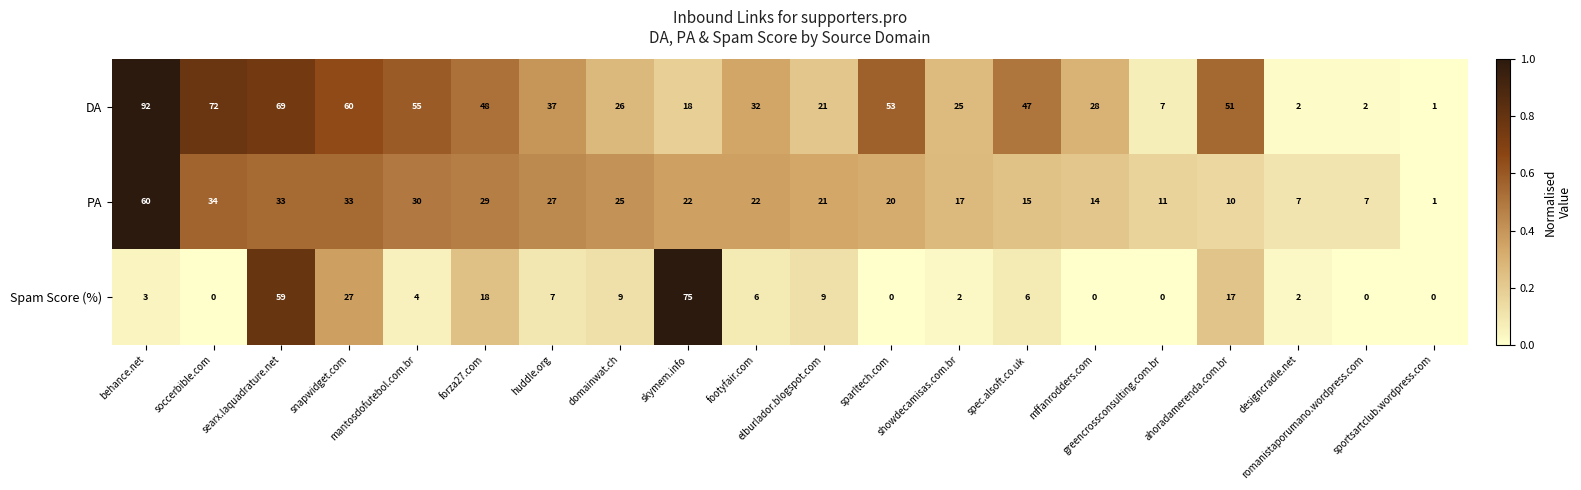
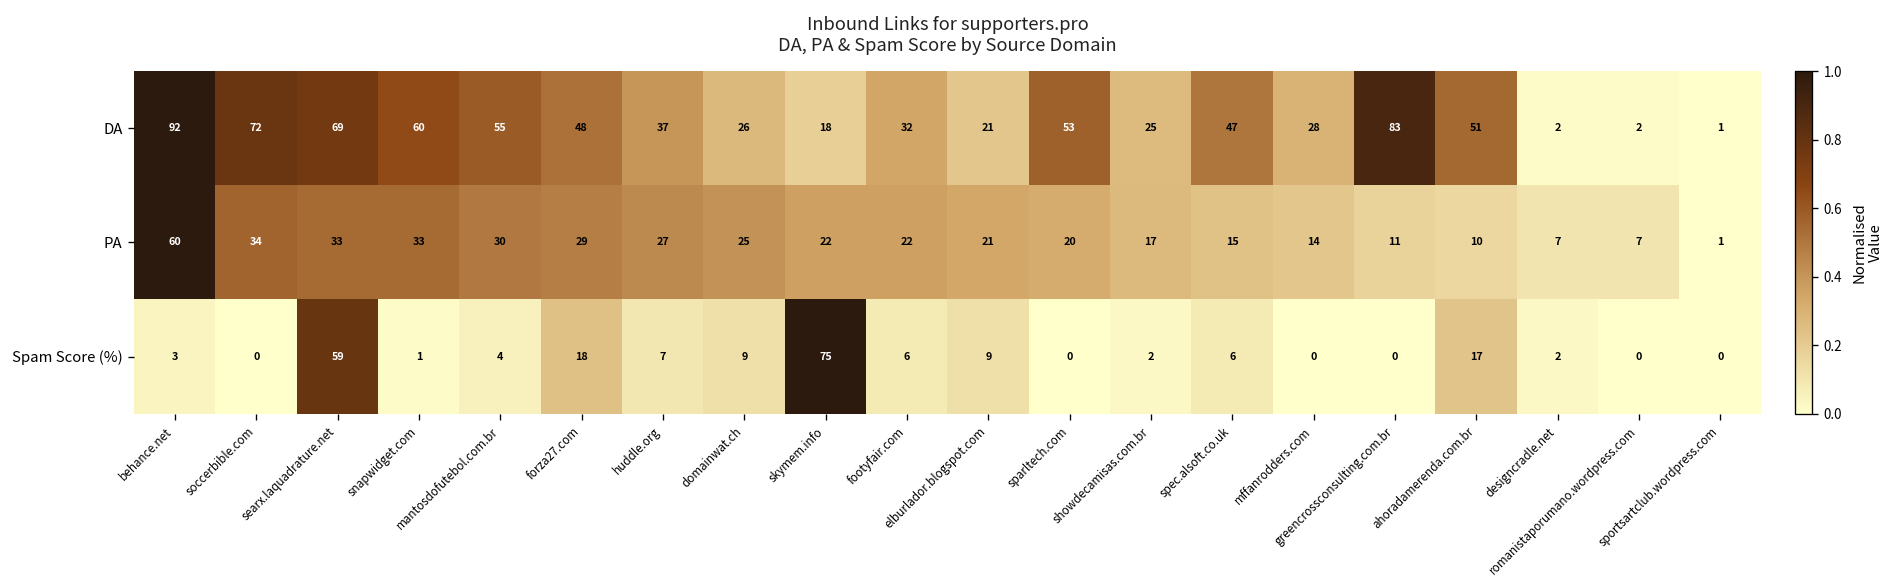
DA, greencrossconsulting.com.br: 7 -> 83
Spam Score (%), snapwidget.com: 27 -> 1
